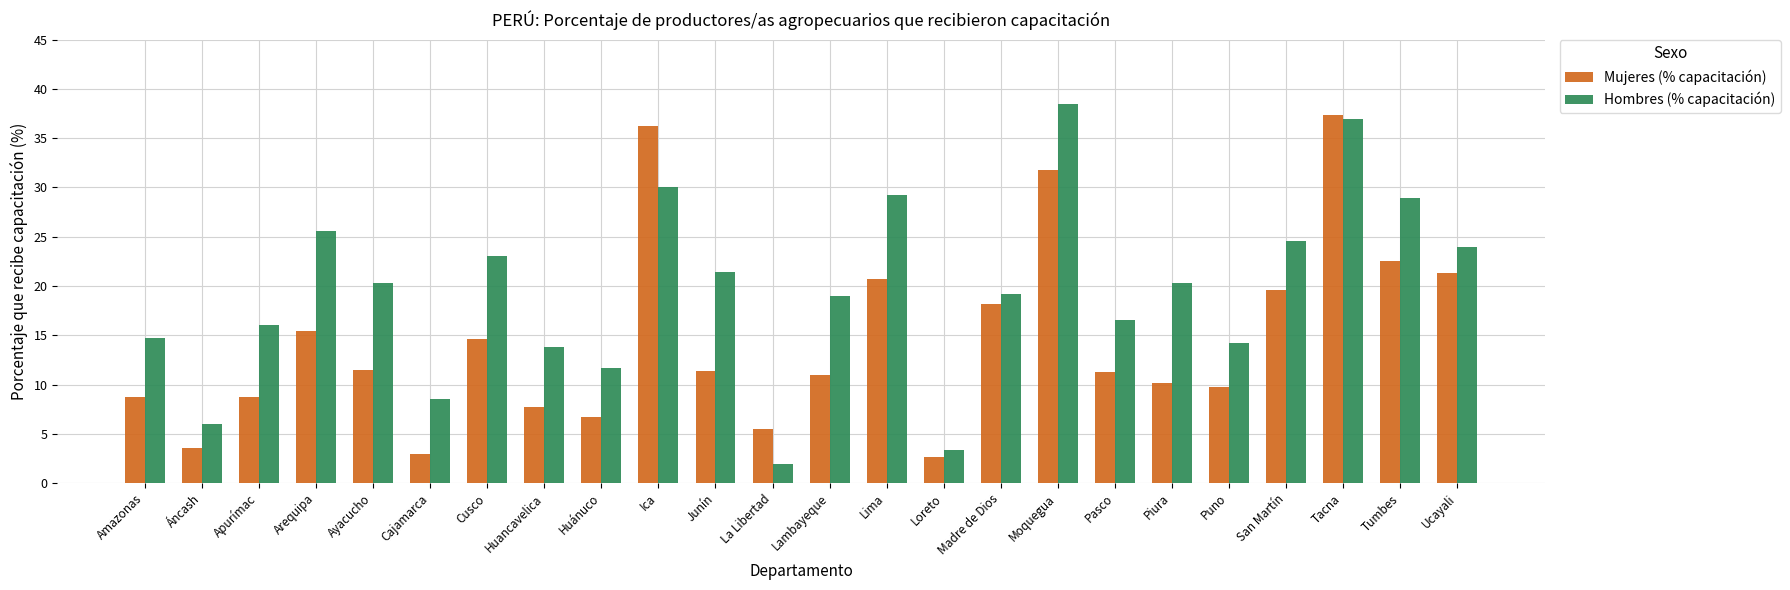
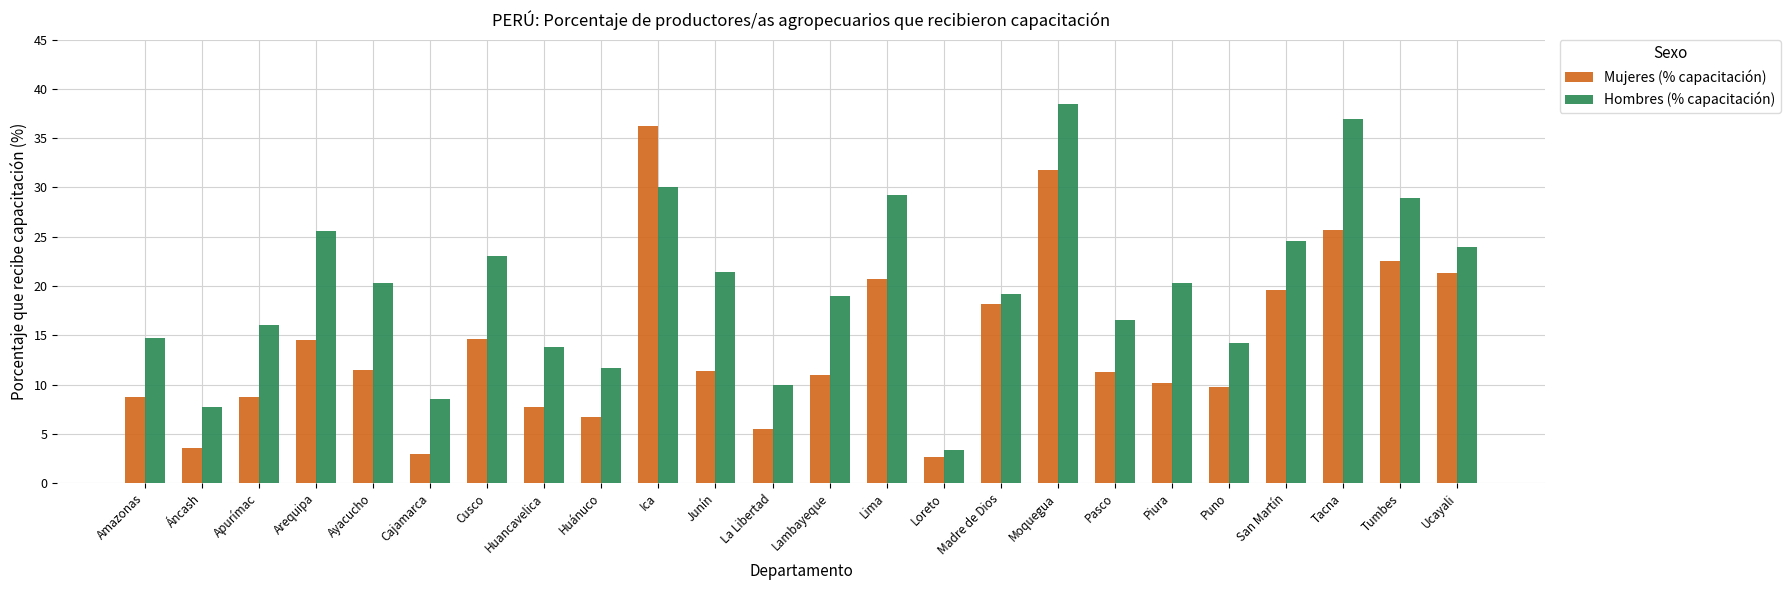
Hombres (% capacitación), Áncash: 6 -> 8
Mujeres (% capacitación), Arequipa: 15 -> 14
Hombres (% capacitación), La Libertad: 2 -> 10
Mujeres (% capacitación), Tacna: 37 -> 26
